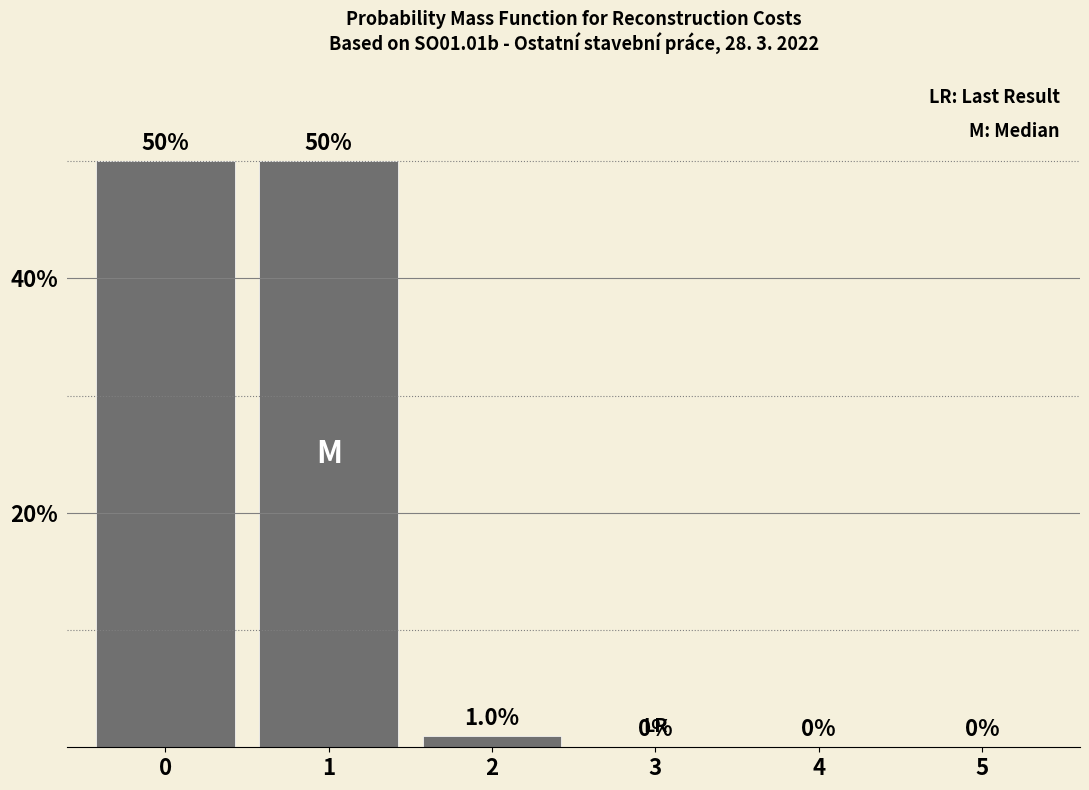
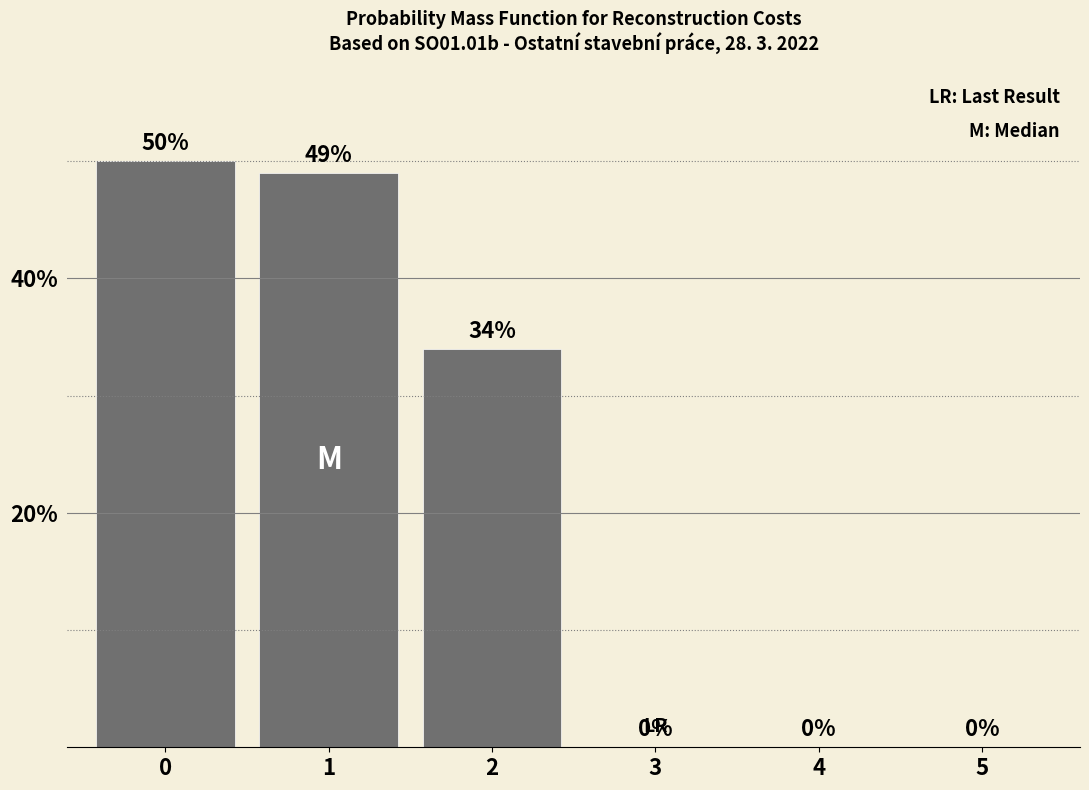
1: 50% -> 49%
2: 1.0% -> 34%
